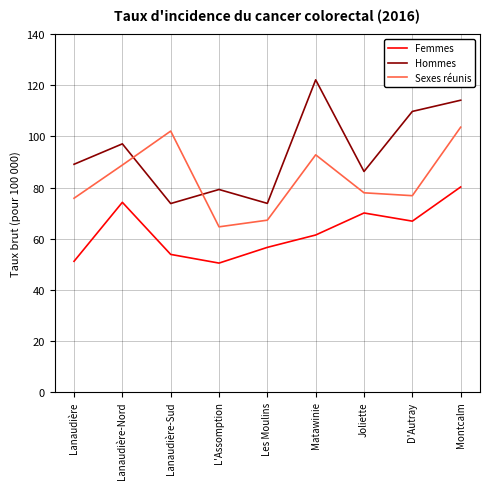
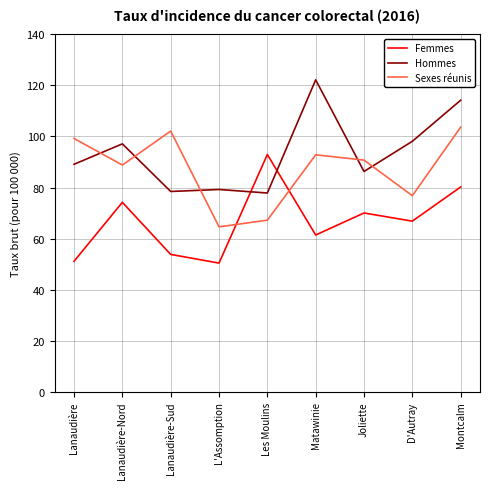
Sexes réunis, Lanaudière: 76 -> 99
Hommes, Lanaudière-Sud: 74 -> 78
Femmes, Les Moulins: 57 -> 93
Hommes, Les Moulins: 74 -> 78
Sexes réunis, Joliette: 78 -> 91
Hommes, D'Autray: 110 -> 98
